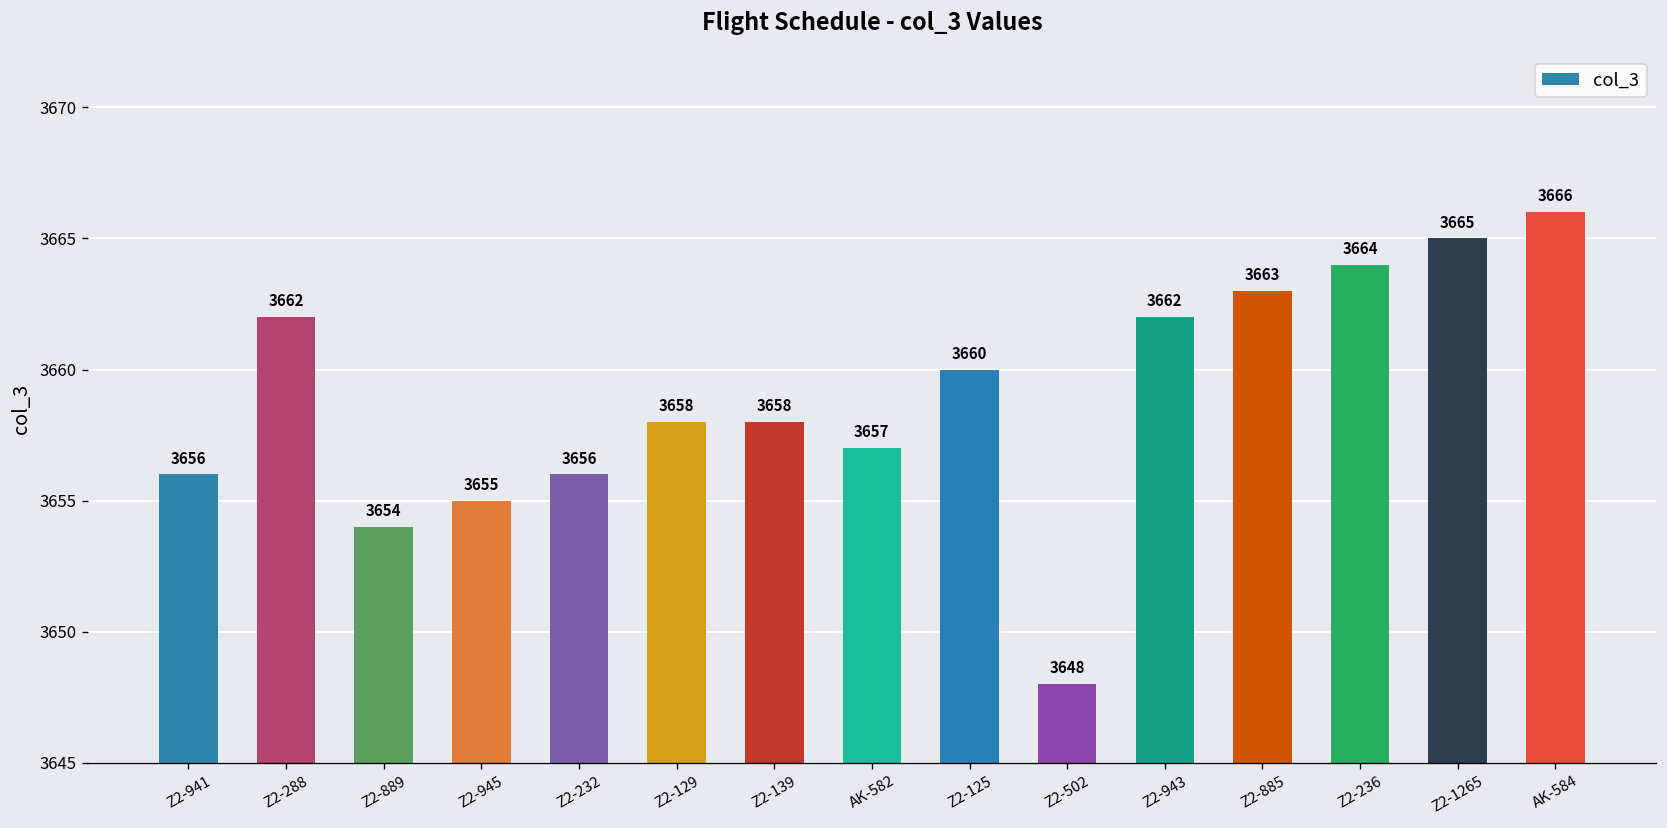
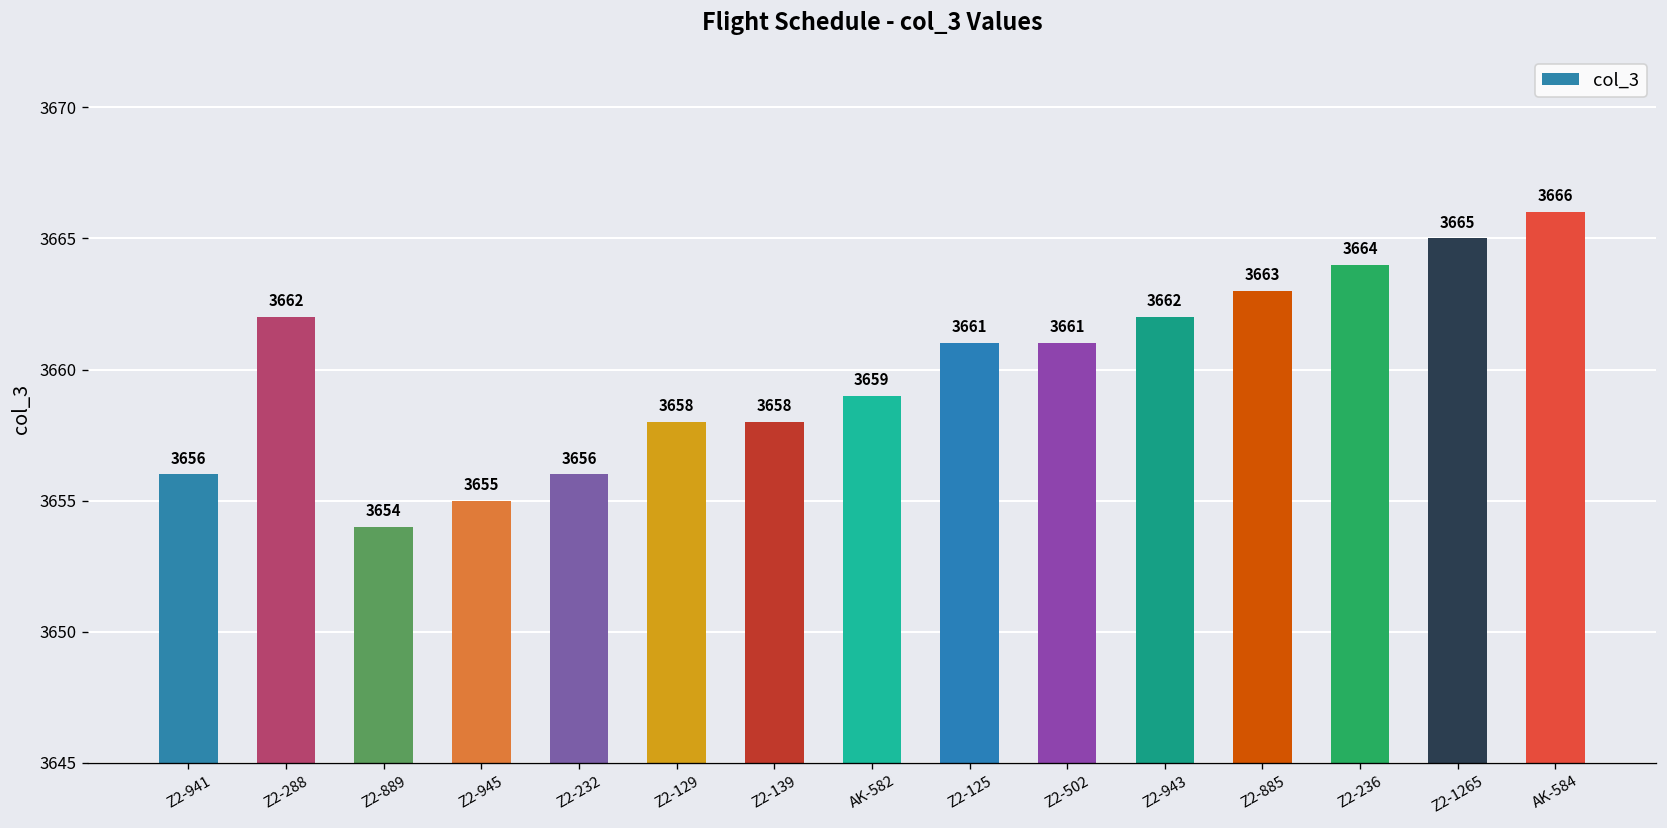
AK-582: 3657 -> 3659
Z2-125: 3660 -> 3661
Z2-502: 3648 -> 3661
